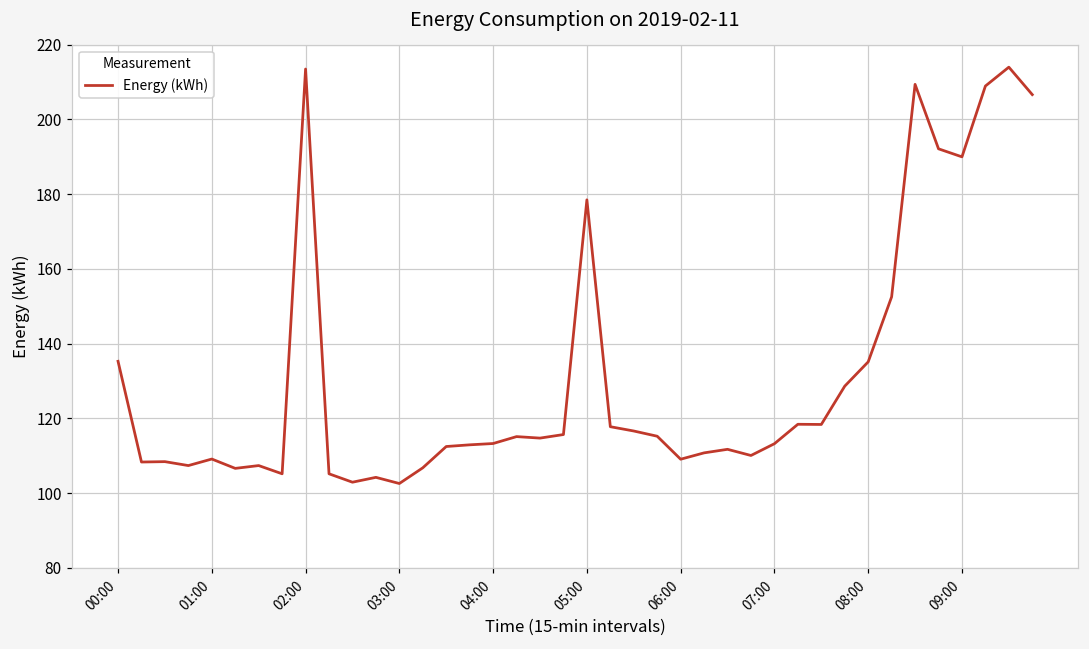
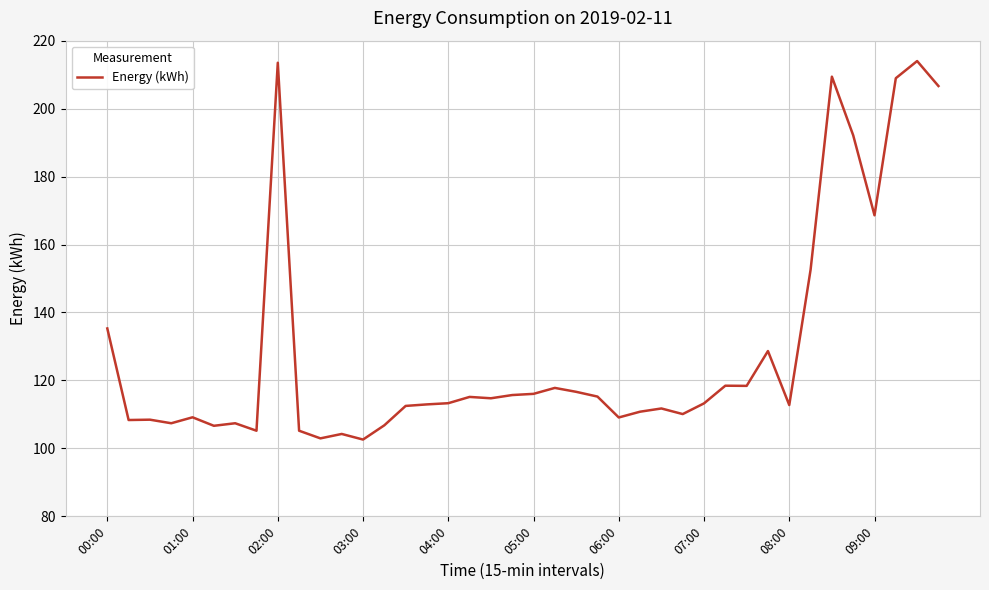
05:00: 179 -> 116
08:00: 135 -> 113
09:00: 190 -> 169
